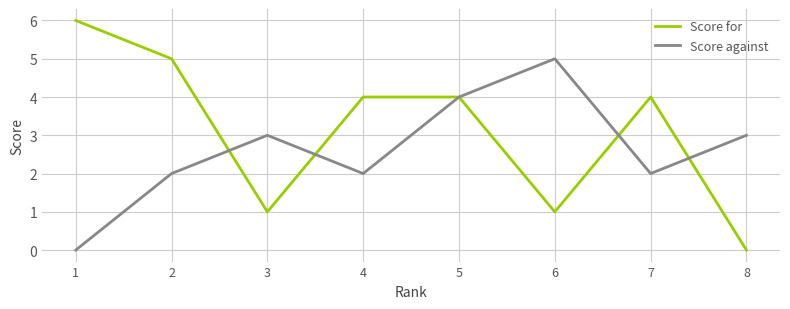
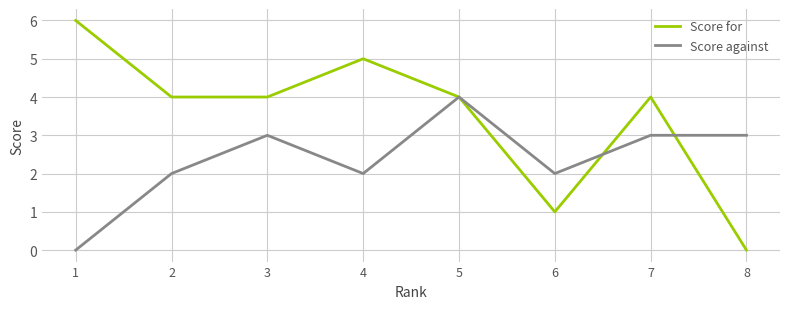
Score for, 2: 5 -> 4
Score for, 3: 1 -> 4
Score for, 4: 4 -> 5
Score against, 6: 5 -> 2
Score against, 7: 2 -> 3
